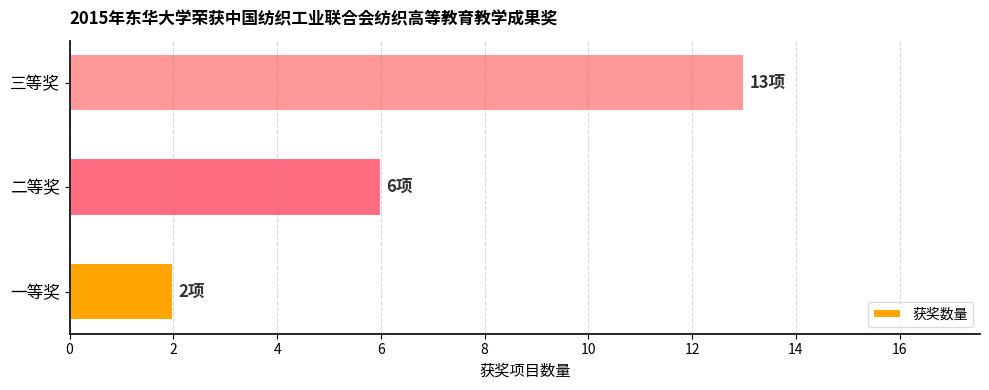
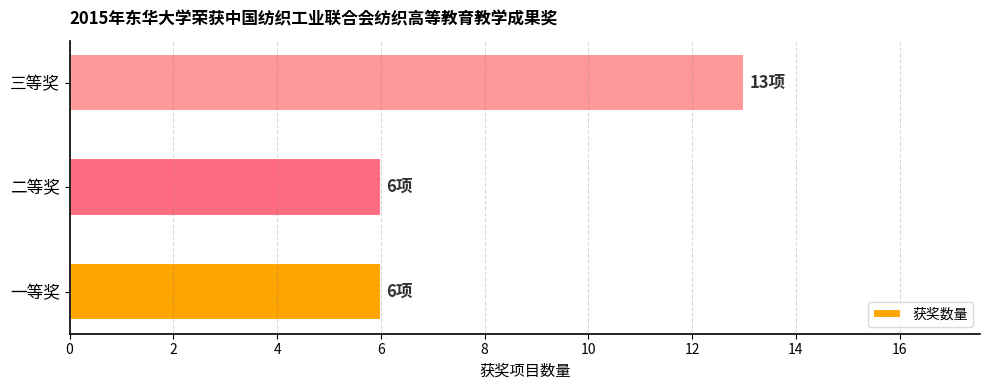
一等奖: 2项 -> 6项
